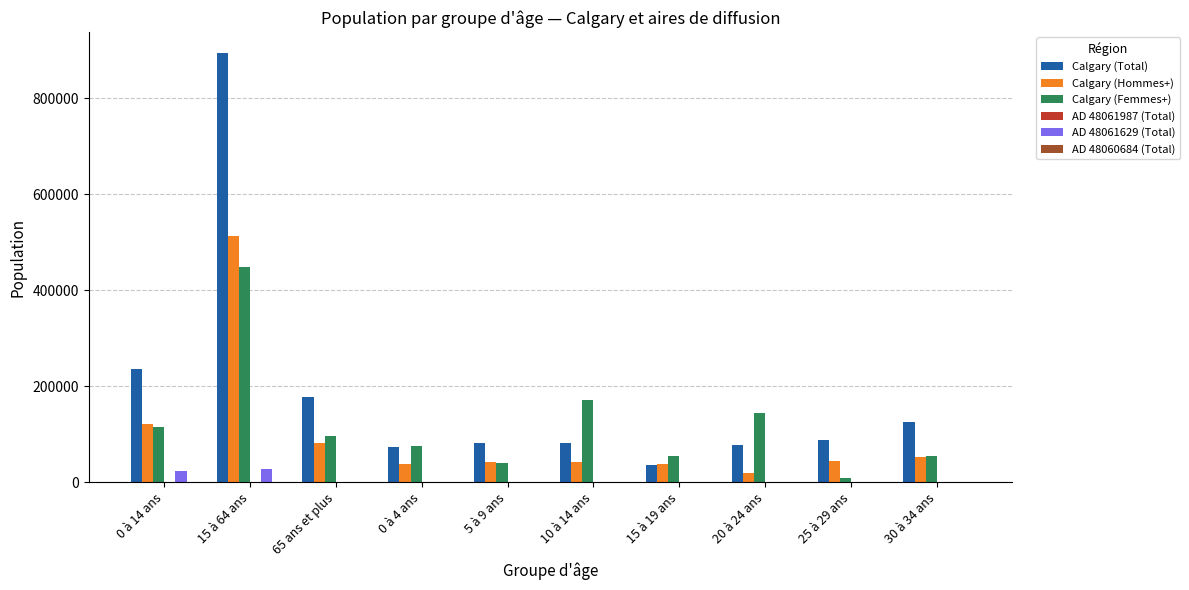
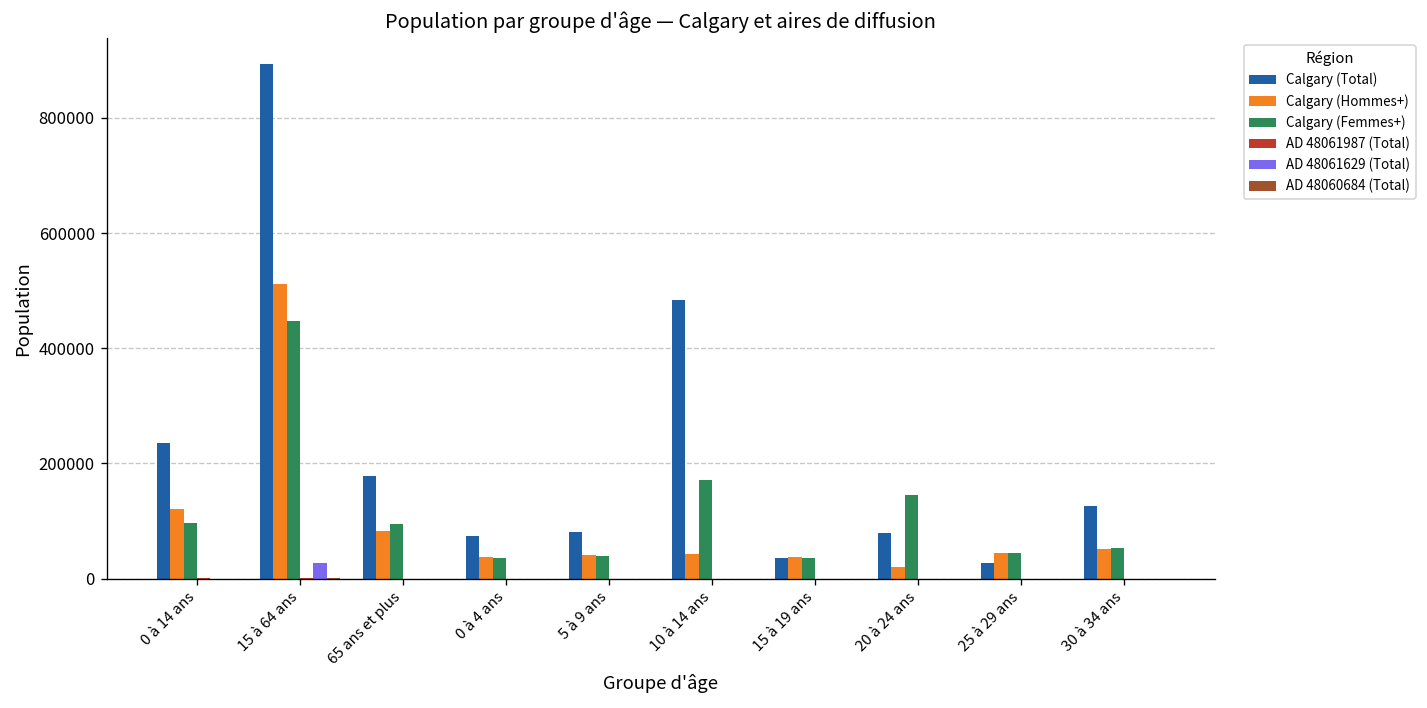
Calgary (Femmes+), 0 à 14 ans: 110000 -> 100000
AD 48061629 (Total), 0 à 14 ans: 20000 -> 0
Calgary (Femmes+), 0 à 4 ans: 70000 -> 40000
Calgary (Total), 10 à 14 ans: 80000 -> 480000
Calgary (Femmes+), 15 à 19 ans: 60000 -> 40000
Calgary (Total), 25 à 29 ans: 90000 -> 30000
Calgary (Femmes+), 25 à 29 ans: 10000 -> 40000
